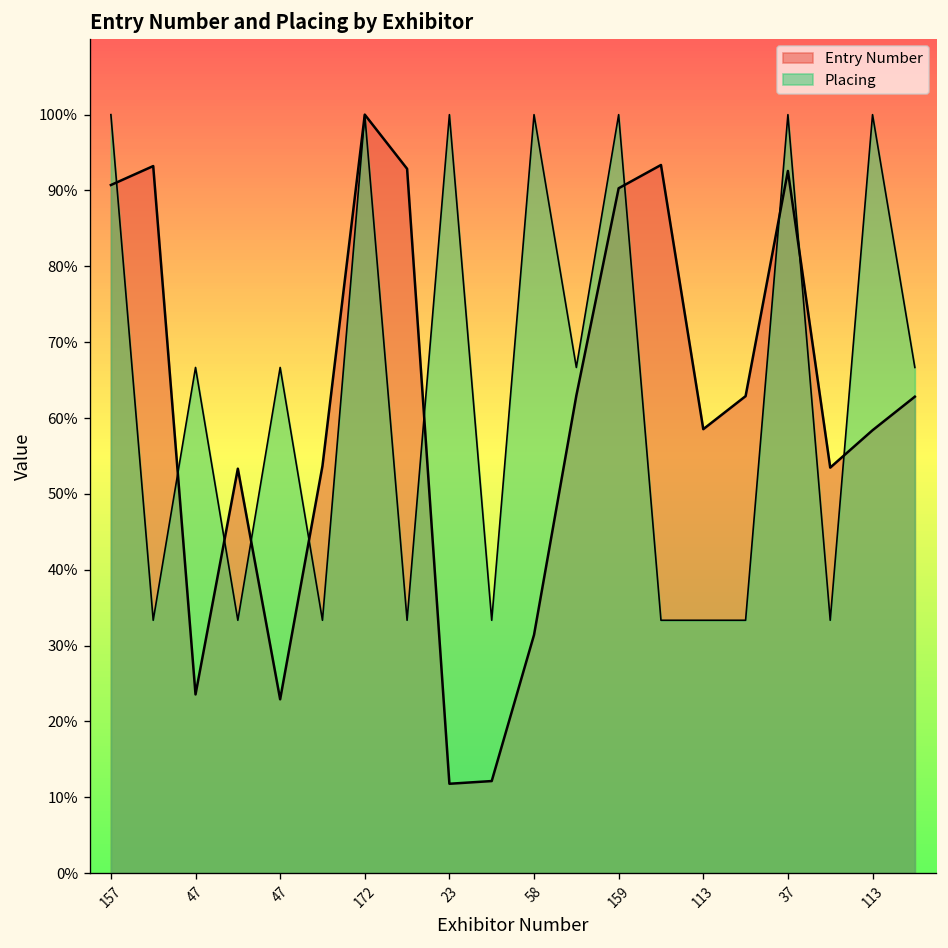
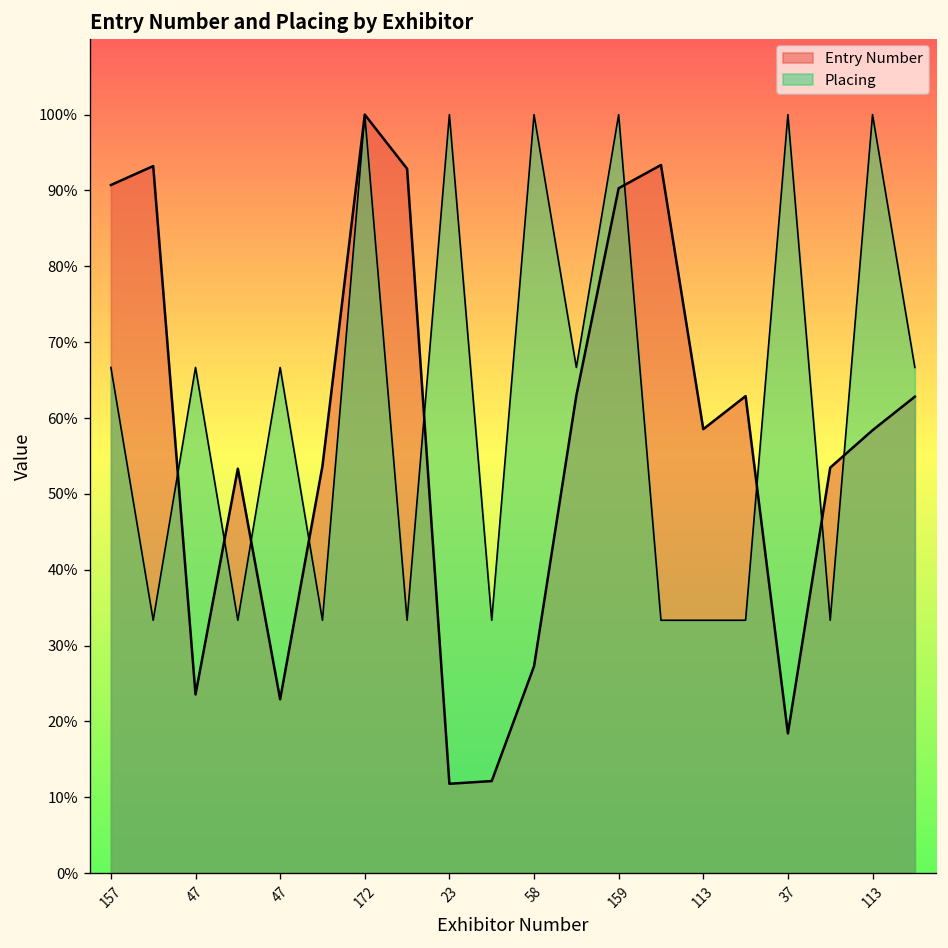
Placing, 157: 100% -> 67%
Entry Number, 58: 31% -> 27%
Entry Number, 37: 93% -> 18%
